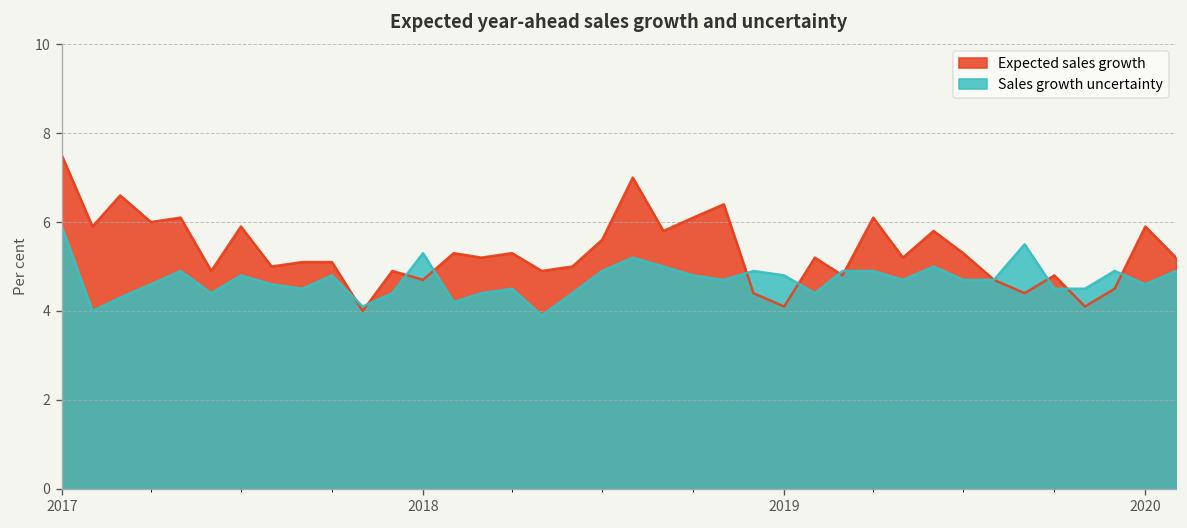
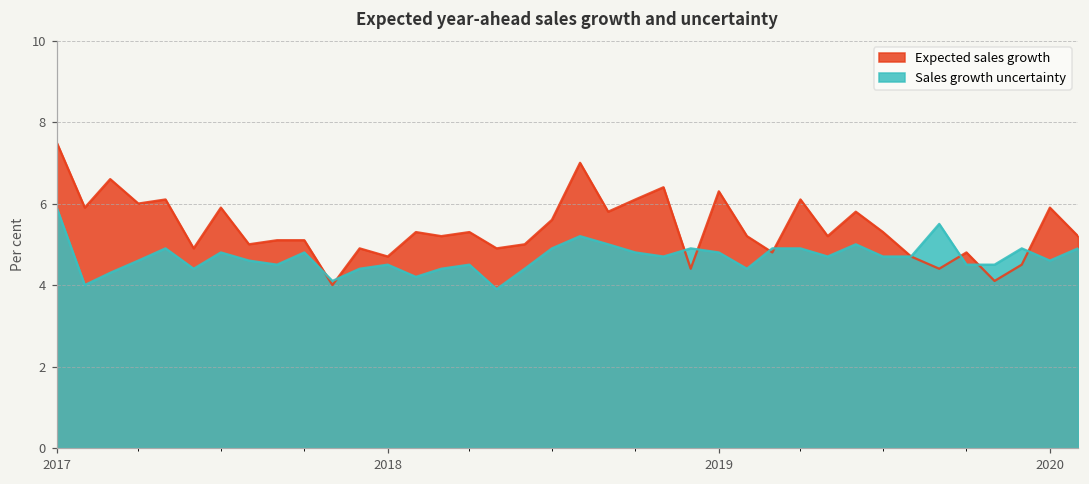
Sales growth uncertainty, 2018: 5.3 -> 4.5
Expected sales growth, 2019: 4.1 -> 6.3
